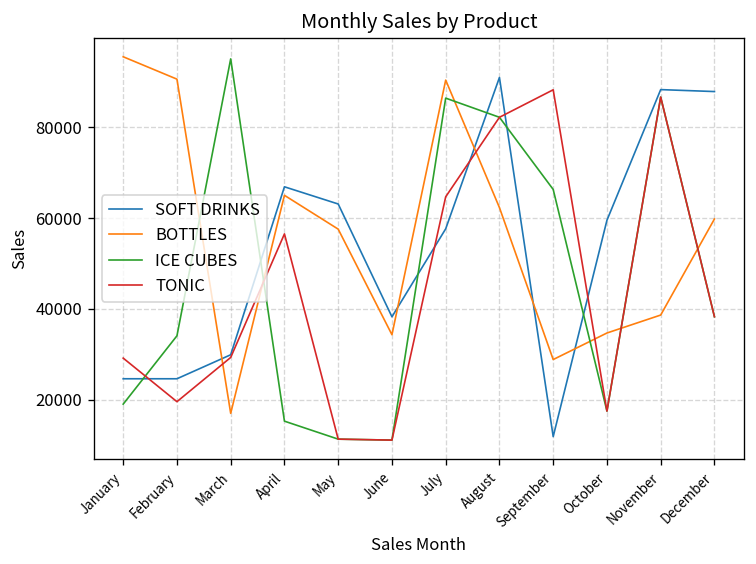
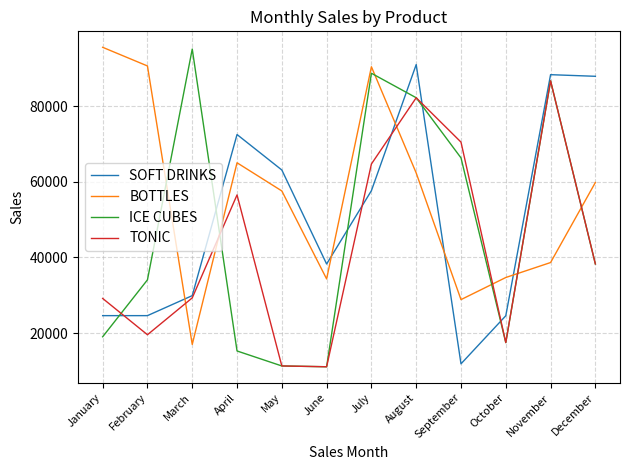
SOFT DRINKS, April: 67000 -> 72000
ICE CUBES, July: 86000 -> 89000
TONIC, September: 88000 -> 70000
SOFT DRINKS, October: 60000 -> 25000
